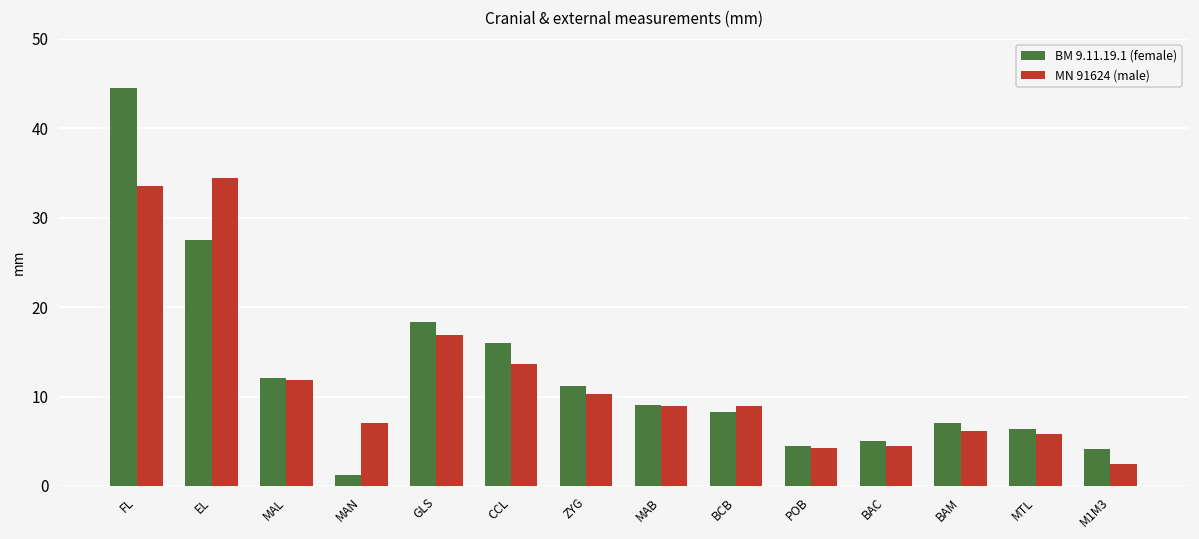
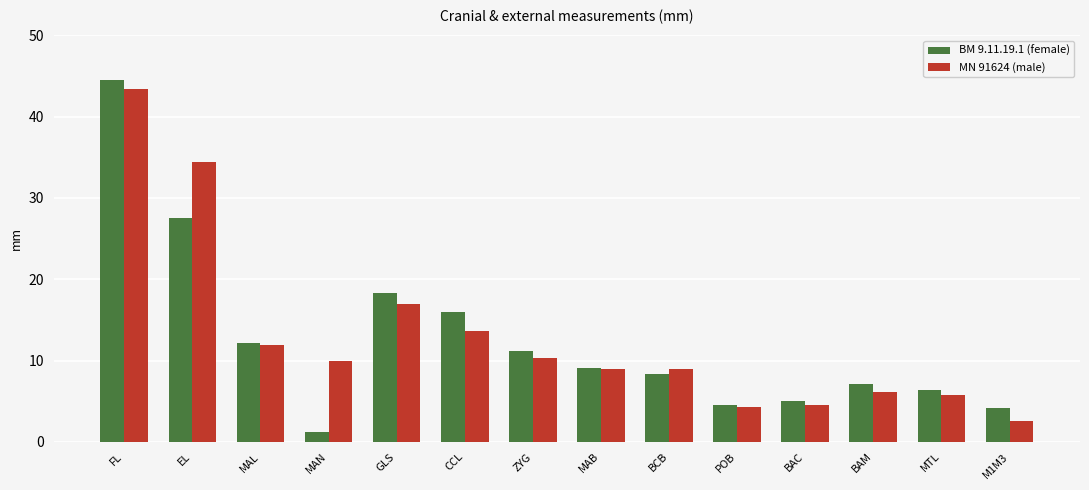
MN 91624 (male), FL: 34 -> 43
MN 91624 (male), MAN: 7 -> 10
